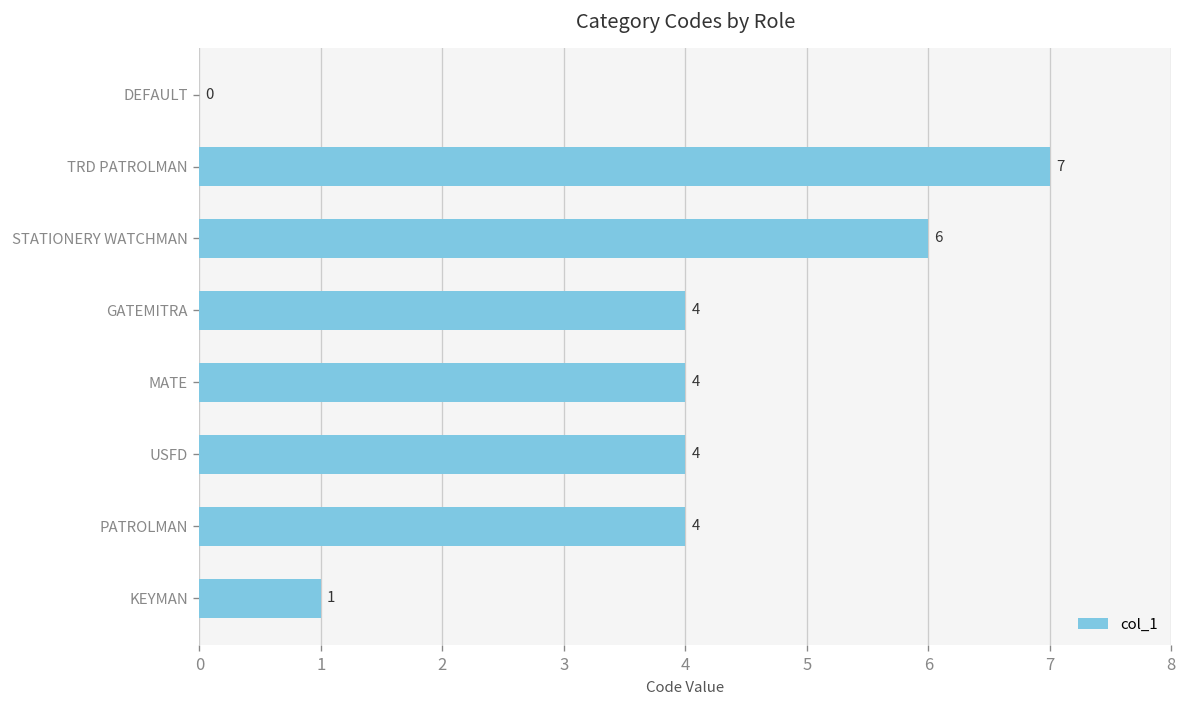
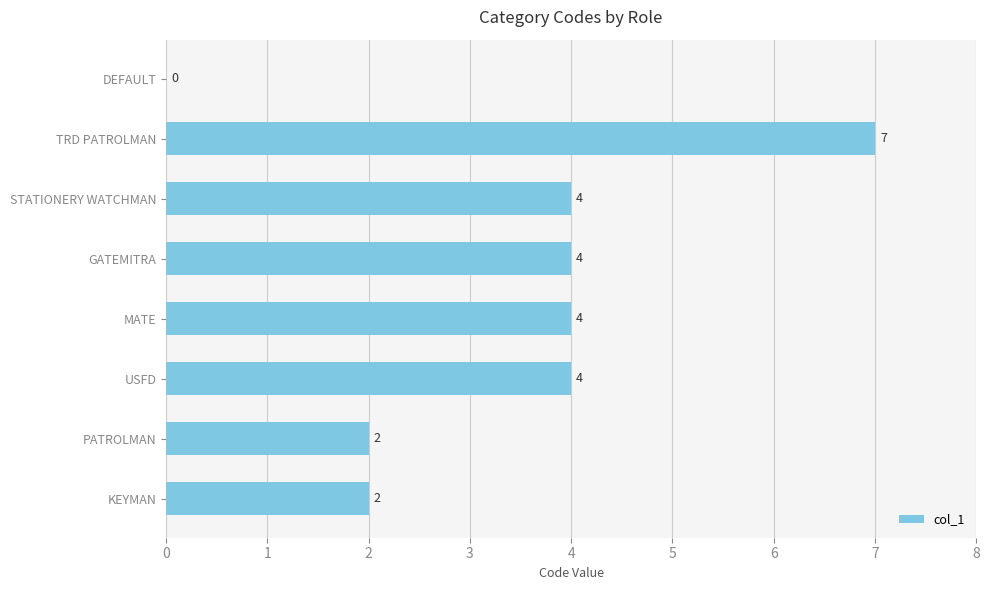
STATIONERY WATCHMAN: 6 -> 4
PATROLMAN: 4 -> 2
KEYMAN: 1 -> 2
